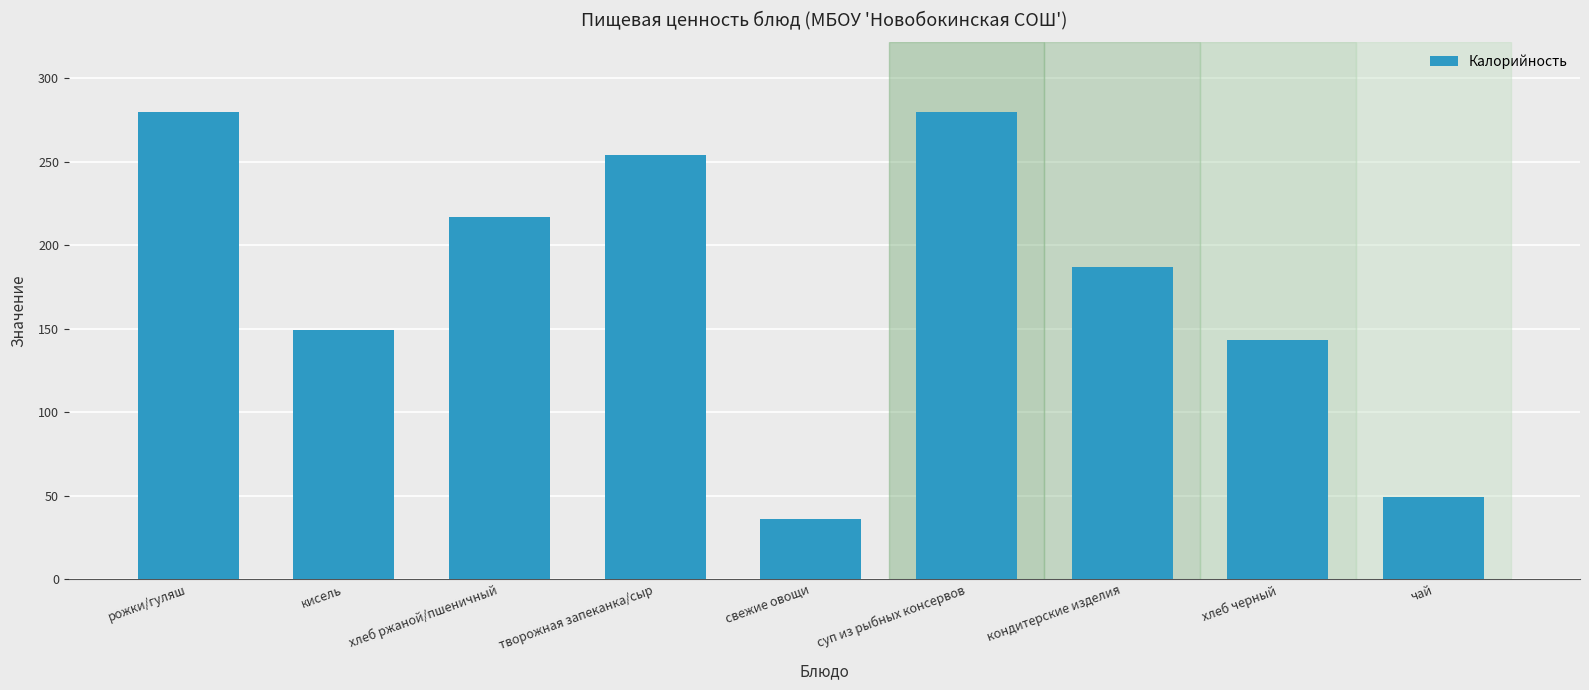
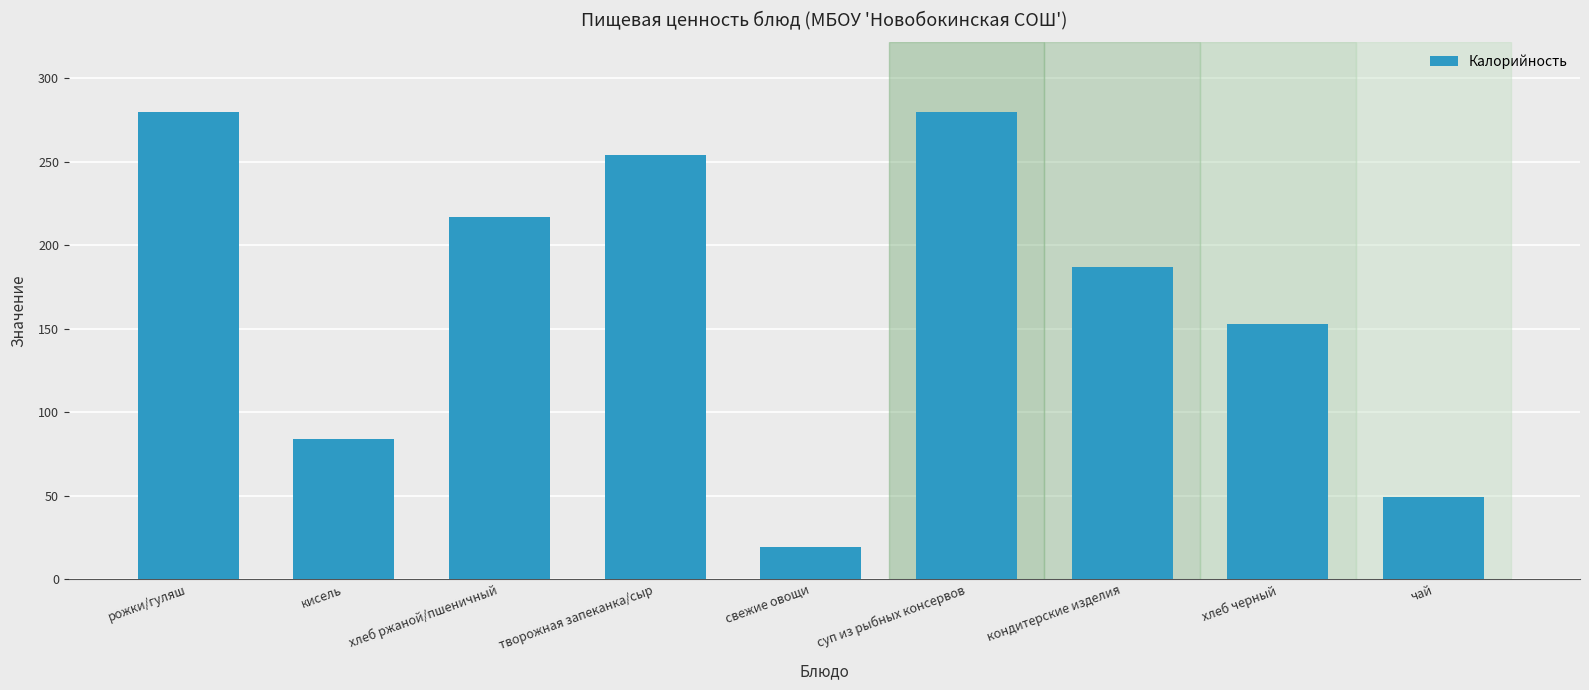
кисель: 149 -> 84
свежие овощи: 36 -> 19
хлеб черный: 143 -> 153
